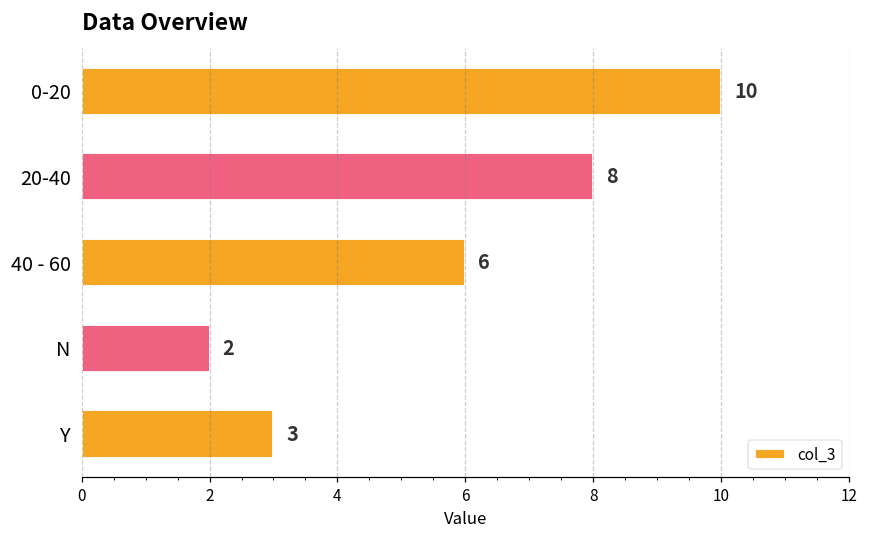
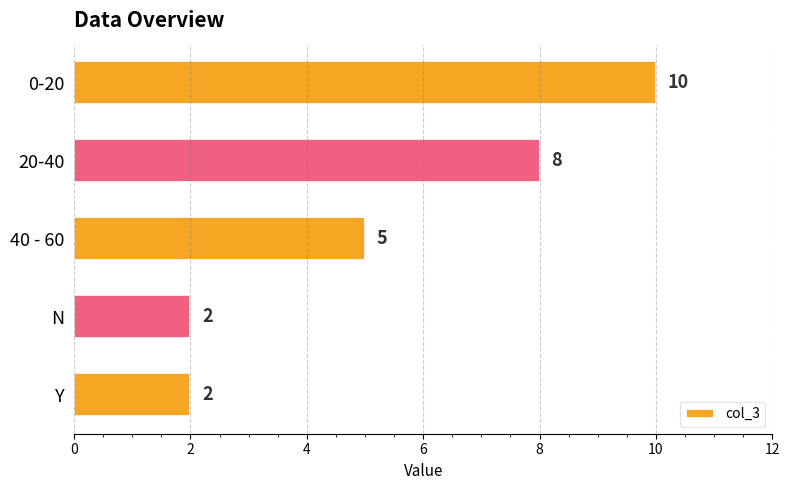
40 - 60: 6 -> 5
Y: 3 -> 2
